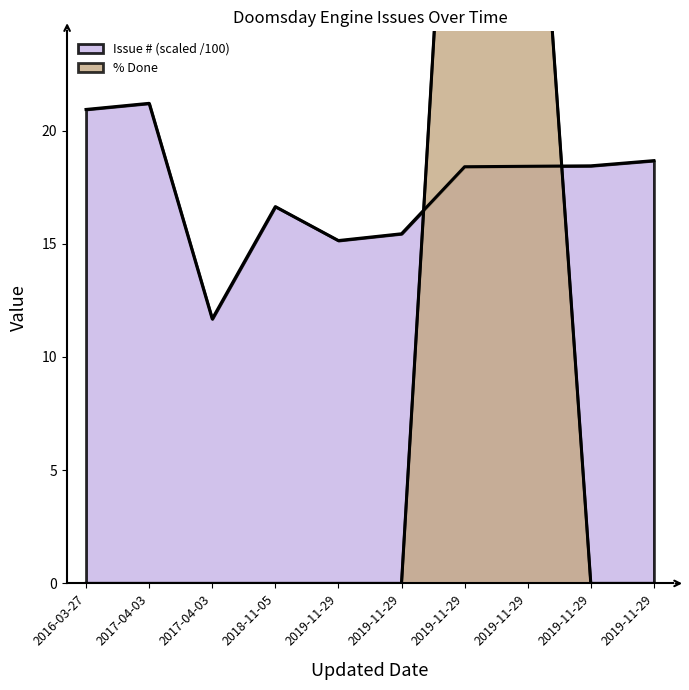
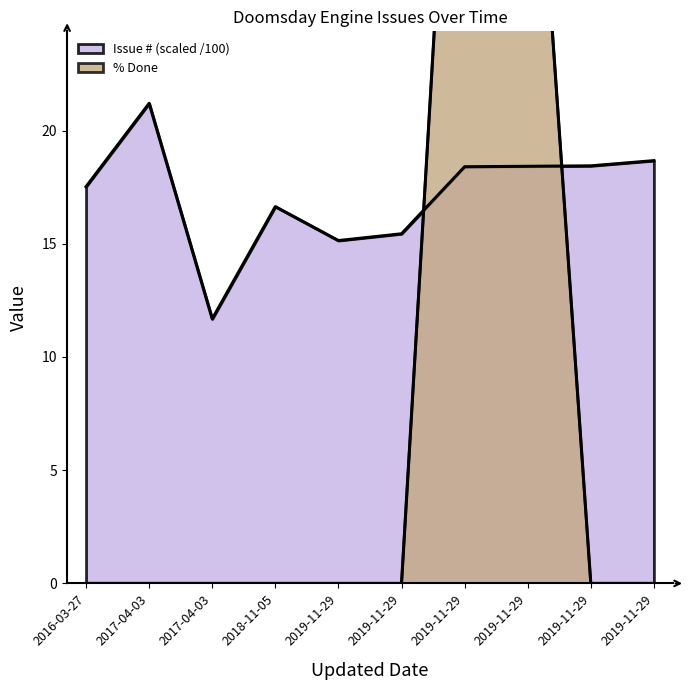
Issue # (scaled /100), 2016-03-27: 20.9 -> 17.5
